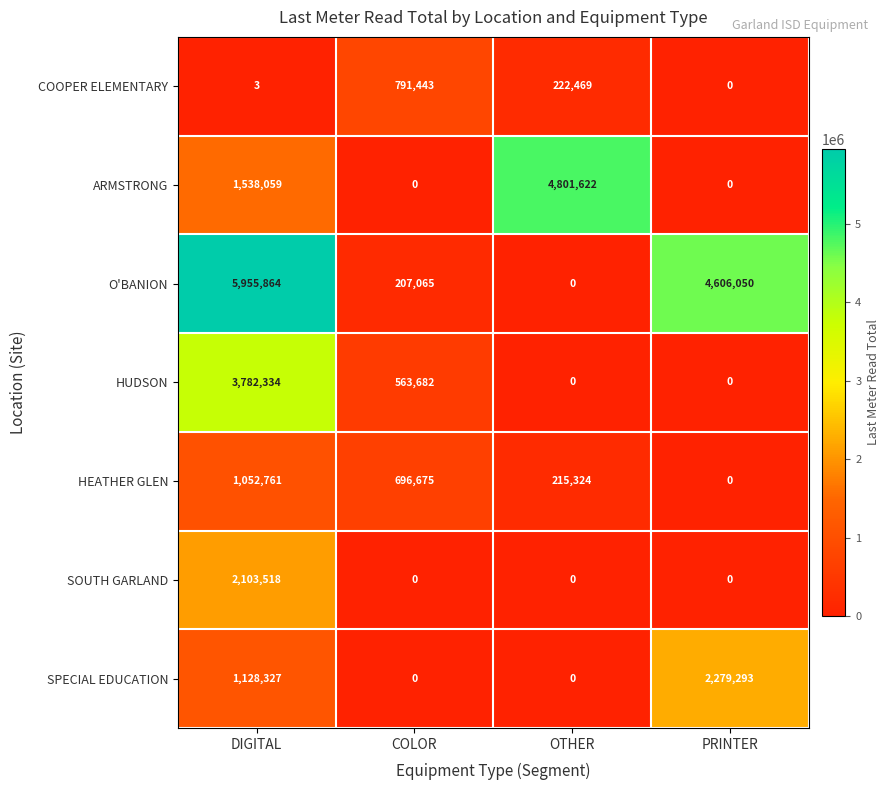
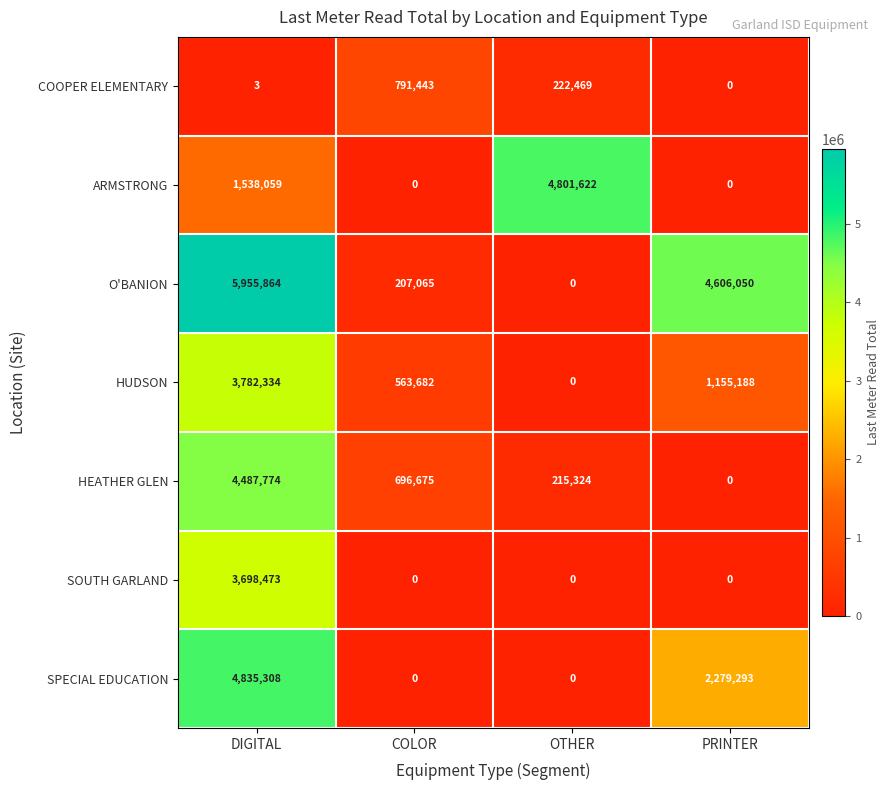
HUDSON, PRINTER: 0 -> 1,155,188
HEATHER GLEN, DIGITAL: 1,052,761 -> 4,487,774
SOUTH GARLAND, DIGITAL: 2,103,518 -> 3,698,473
SPECIAL EDUCATION, DIGITAL: 1,128,327 -> 4,835,308
